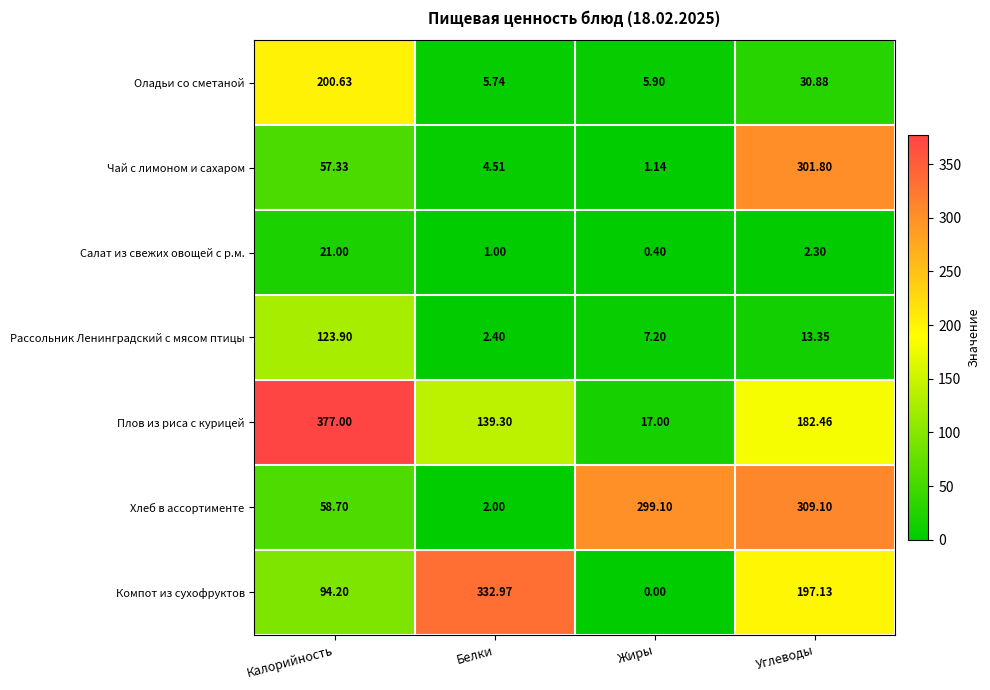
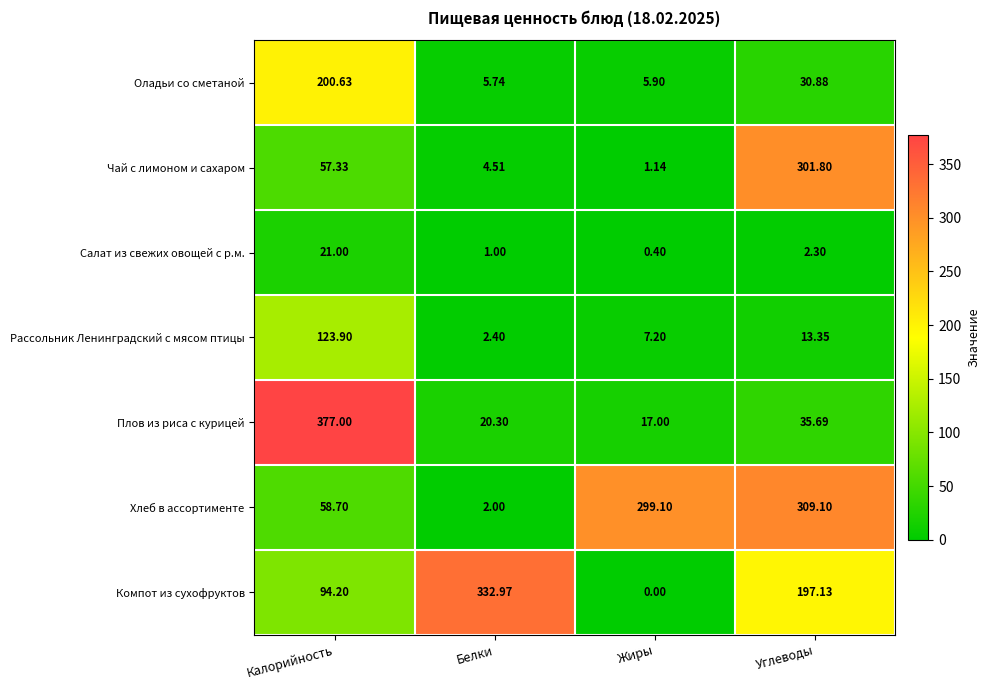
Плов из риса с курицей, Белки: 139.30 -> 20.30
Плов из риса с курицей, Углеводы: 182.46 -> 35.69
